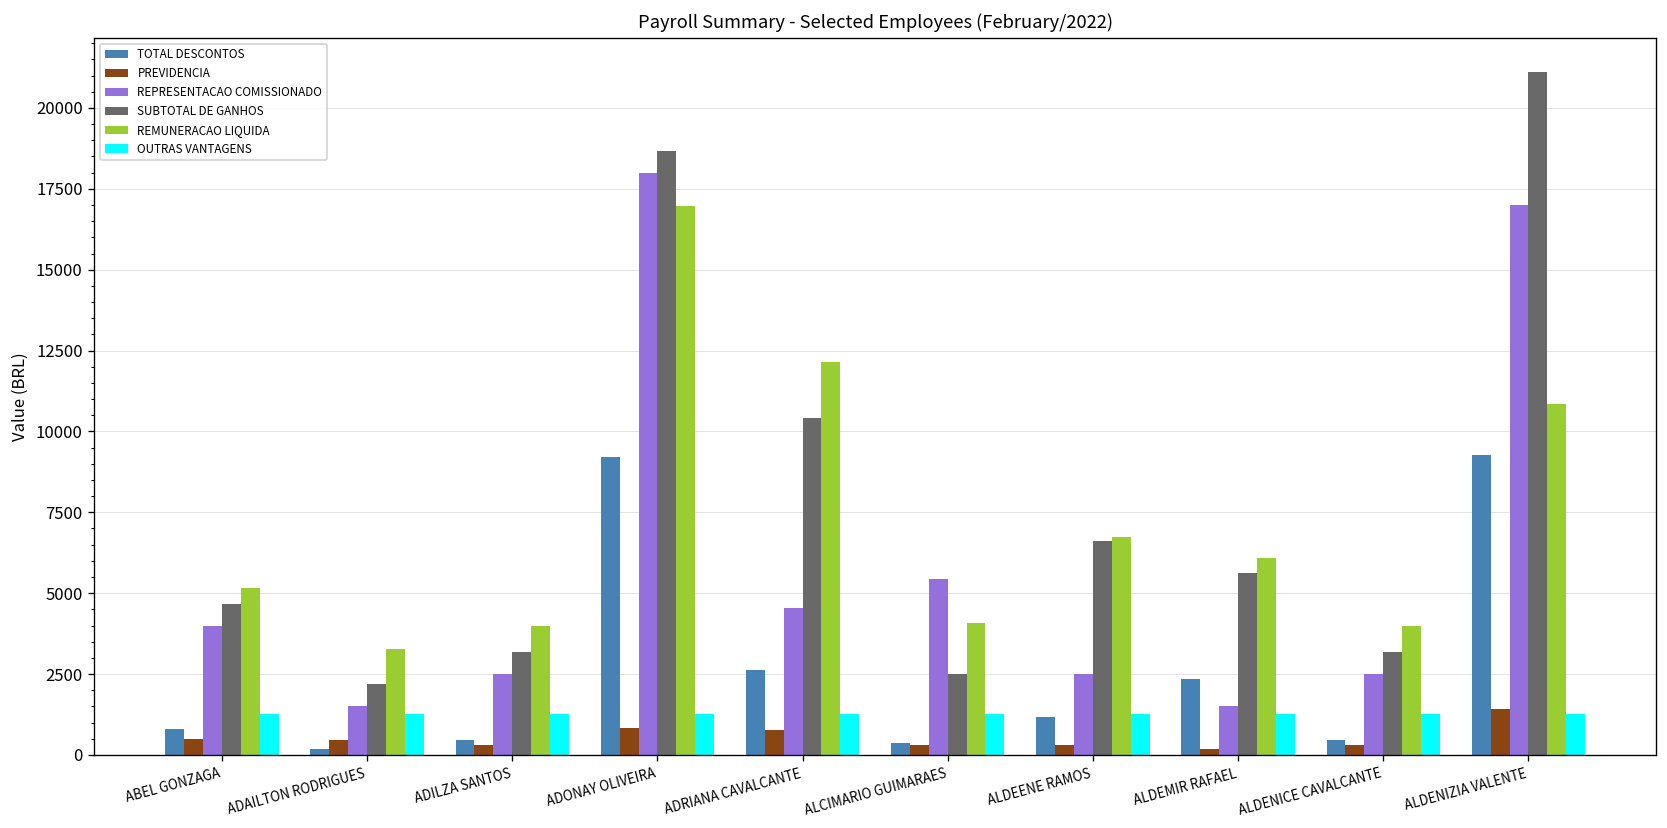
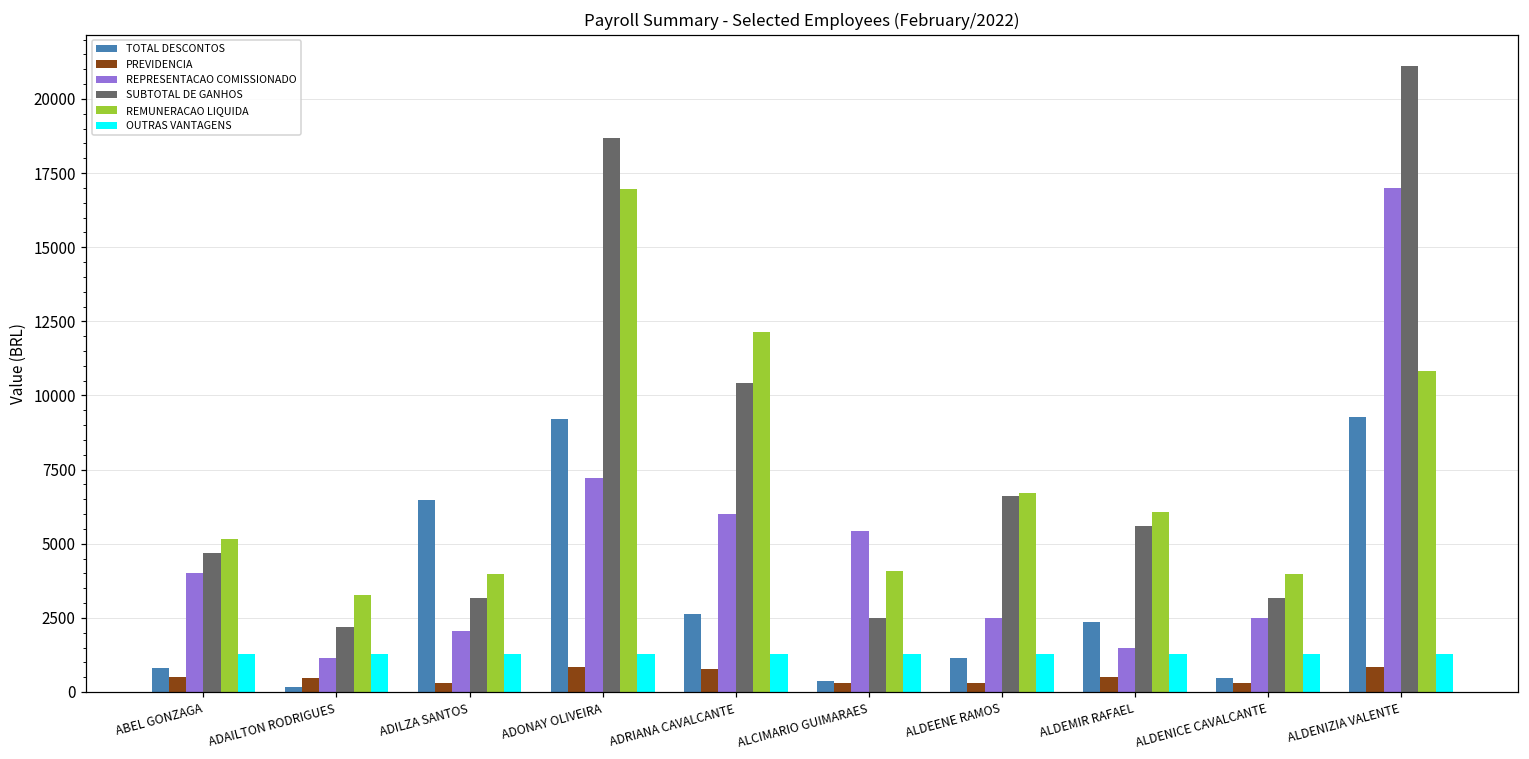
REPRESENTACAO COMISSIONADO, ADAILTON RODRIGUES: 1500 -> 1100
TOTAL DESCONTOS, ADILZA SANTOS: 500 -> 6500
REPRESENTACAO COMISSIONADO, ADILZA SANTOS: 2500 -> 2100
REPRESENTACAO COMISSIONADO, ADONAY OLIVEIRA: 18000 -> 7200
REPRESENTACAO COMISSIONADO, ADRIANA CAVALCANTE: 4500 -> 6000
PREVIDENCIA, ALDEMIR RAFAEL: 200 -> 500
PREVIDENCIA, ALDENIZIA VALENTE: 1400 -> 800
